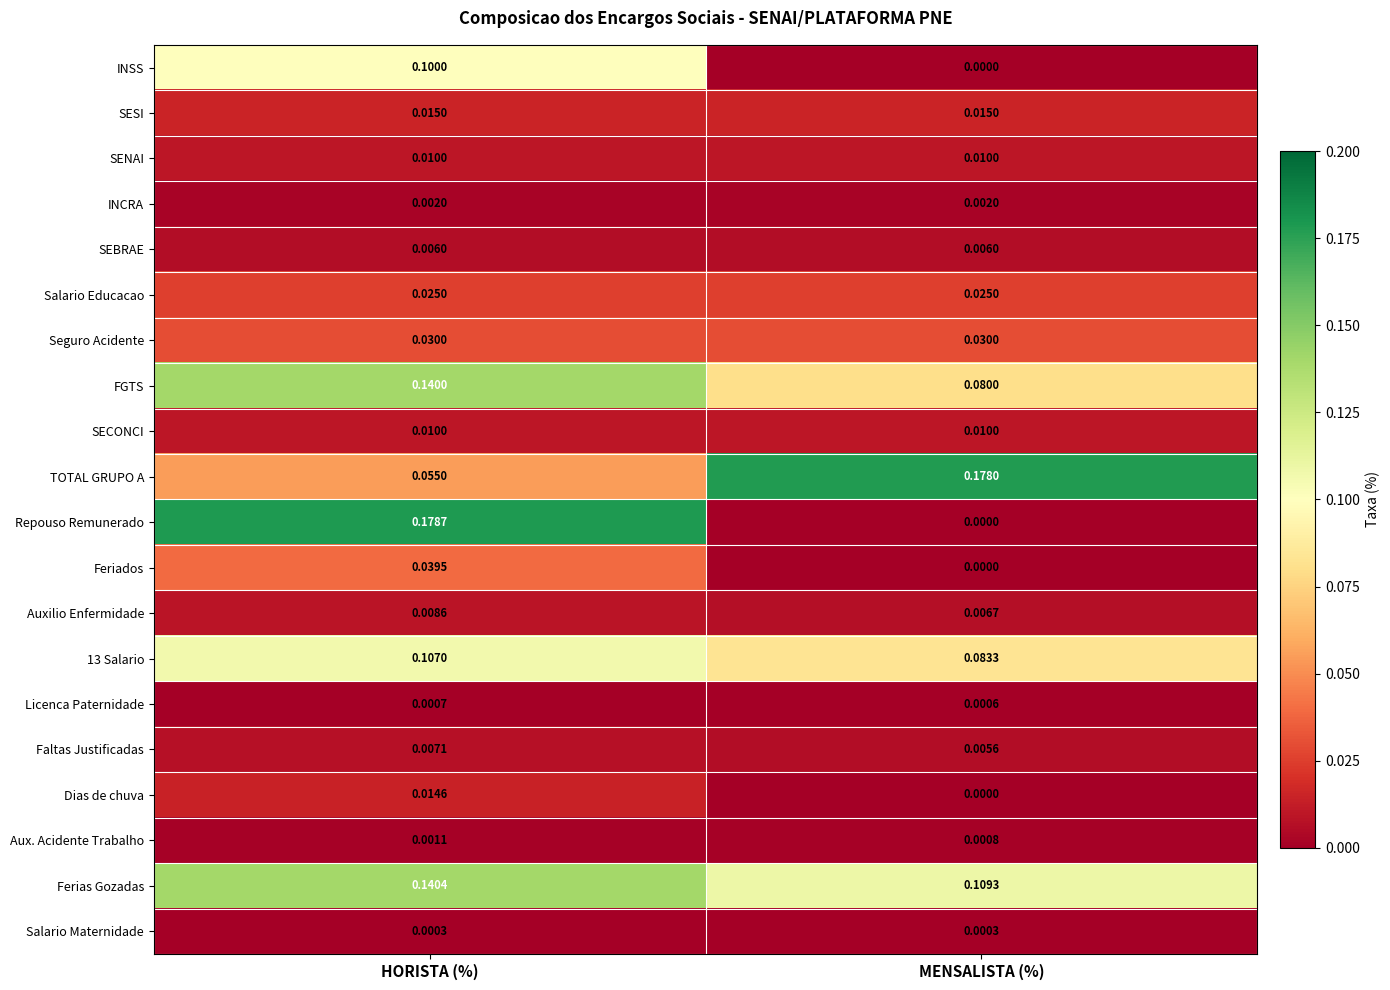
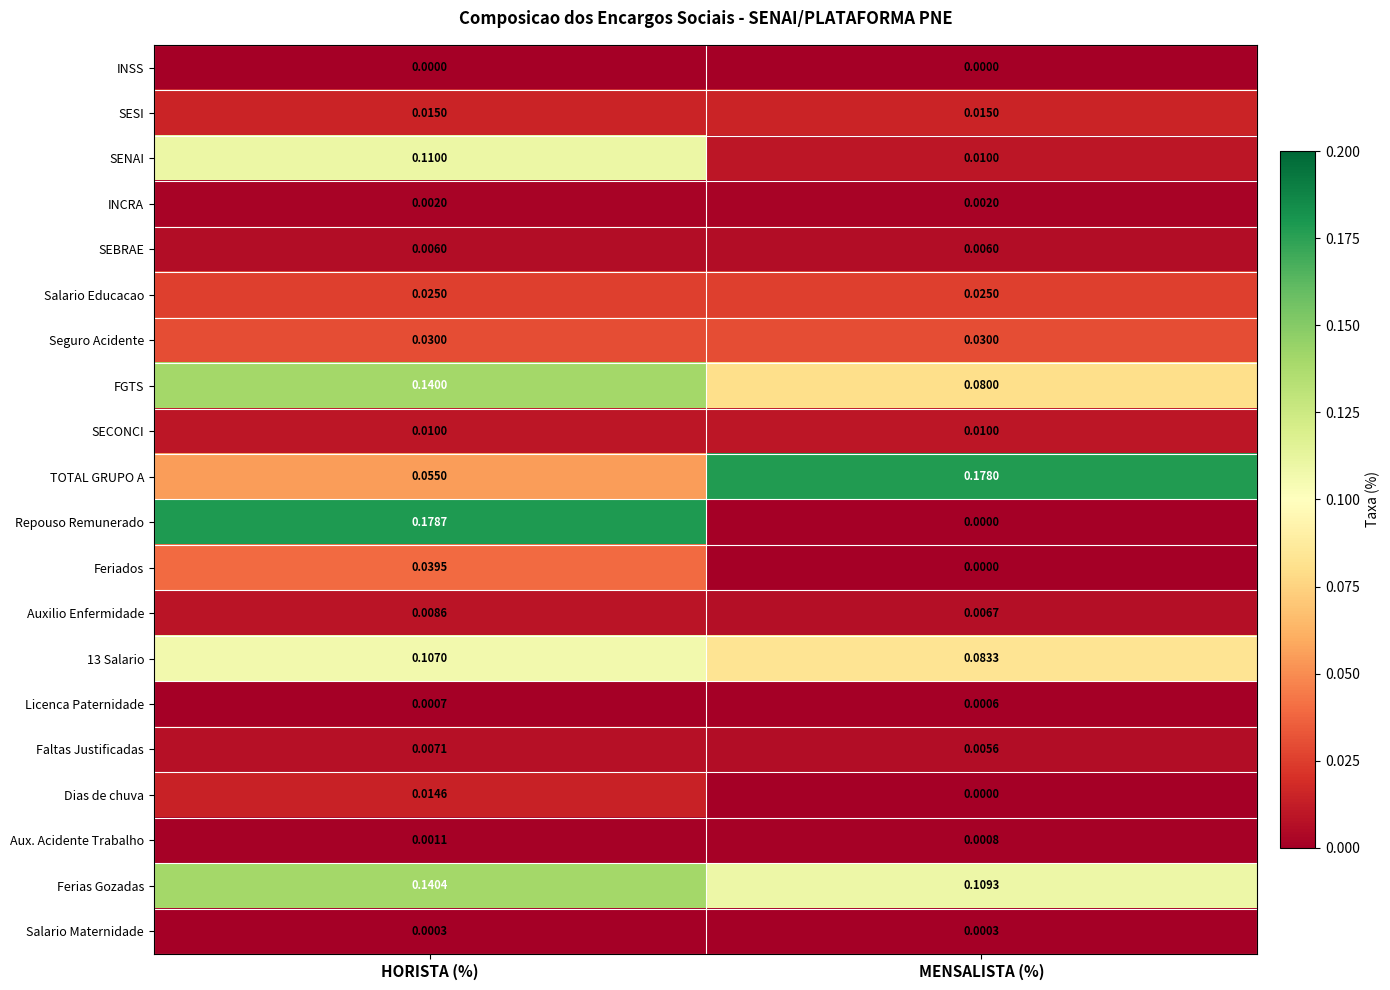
INSS, HORISTA (%): 0.1000 -> 0.0000
SENAI, HORISTA (%): 0.0100 -> 0.1100
